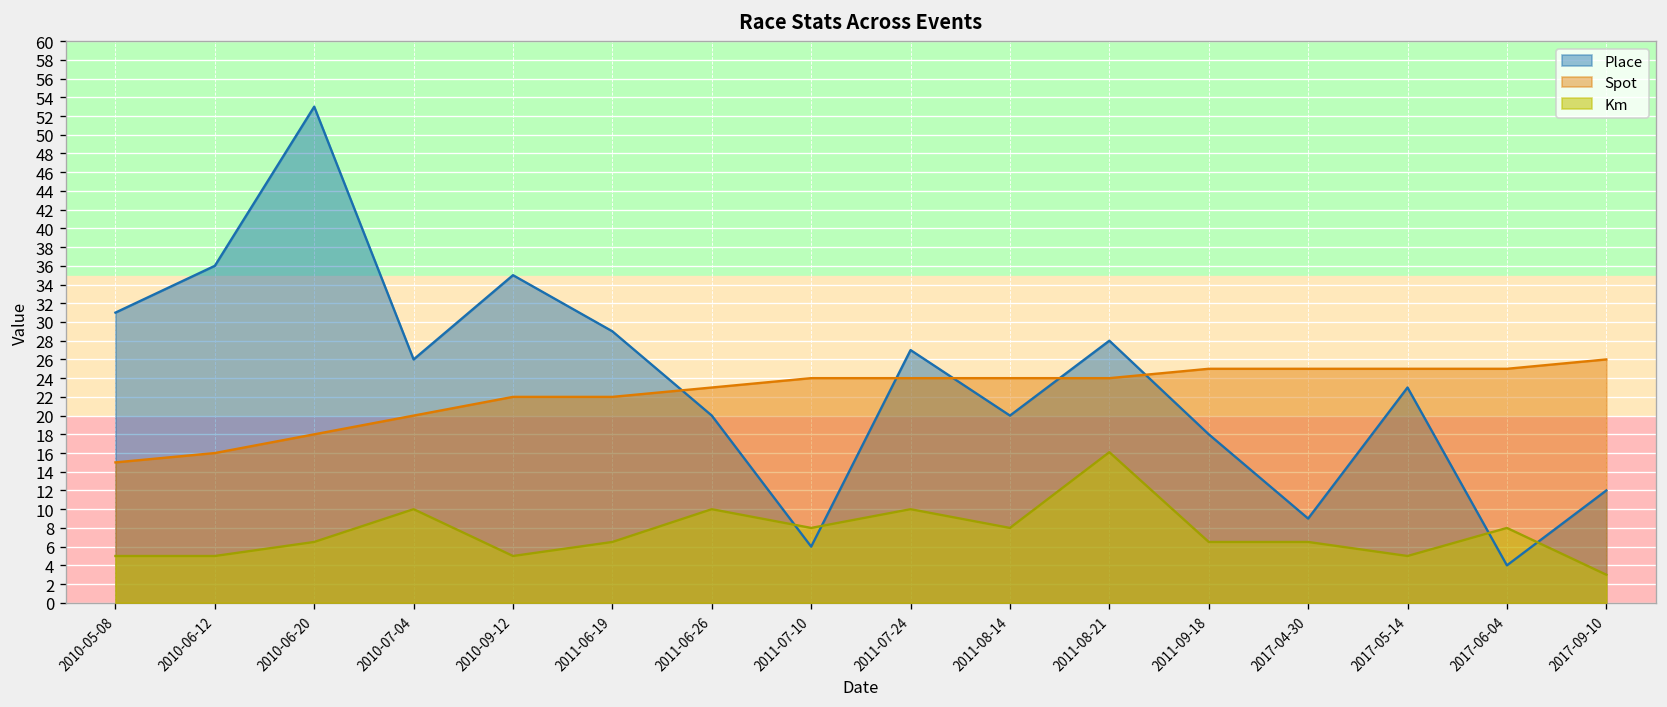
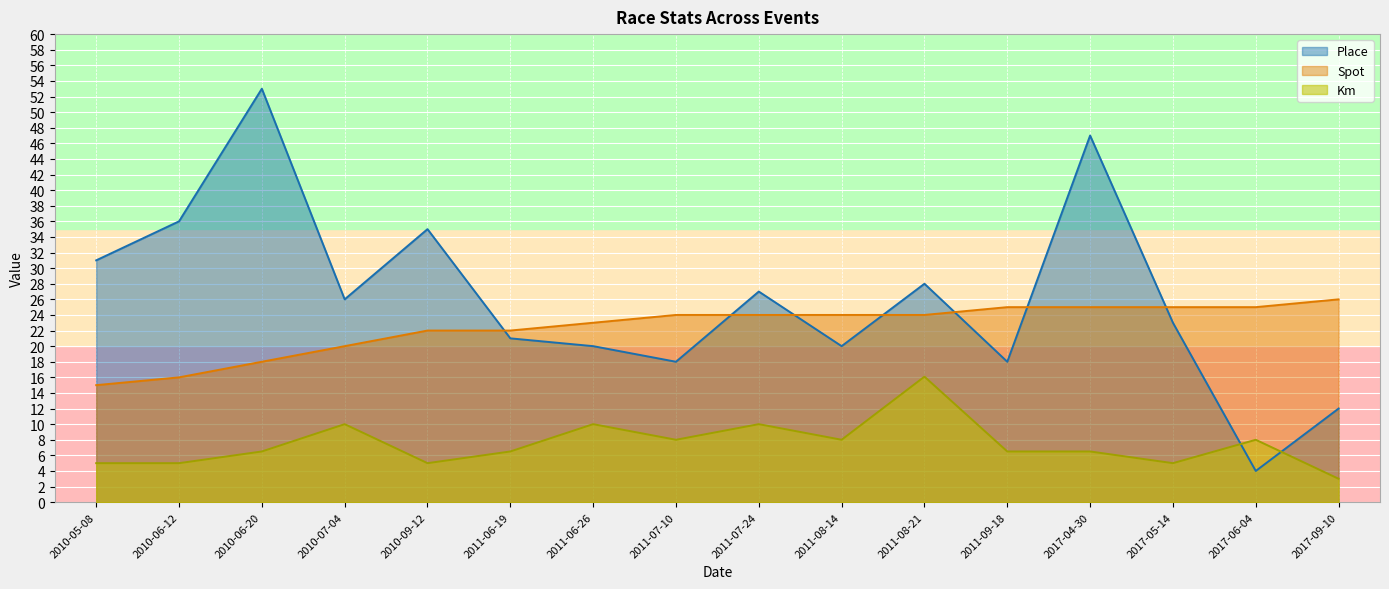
Place, 2011-06-19: 29 -> 21
Place, 2011-07-10: 6 -> 18
Place, 2017-04-30: 9 -> 47
